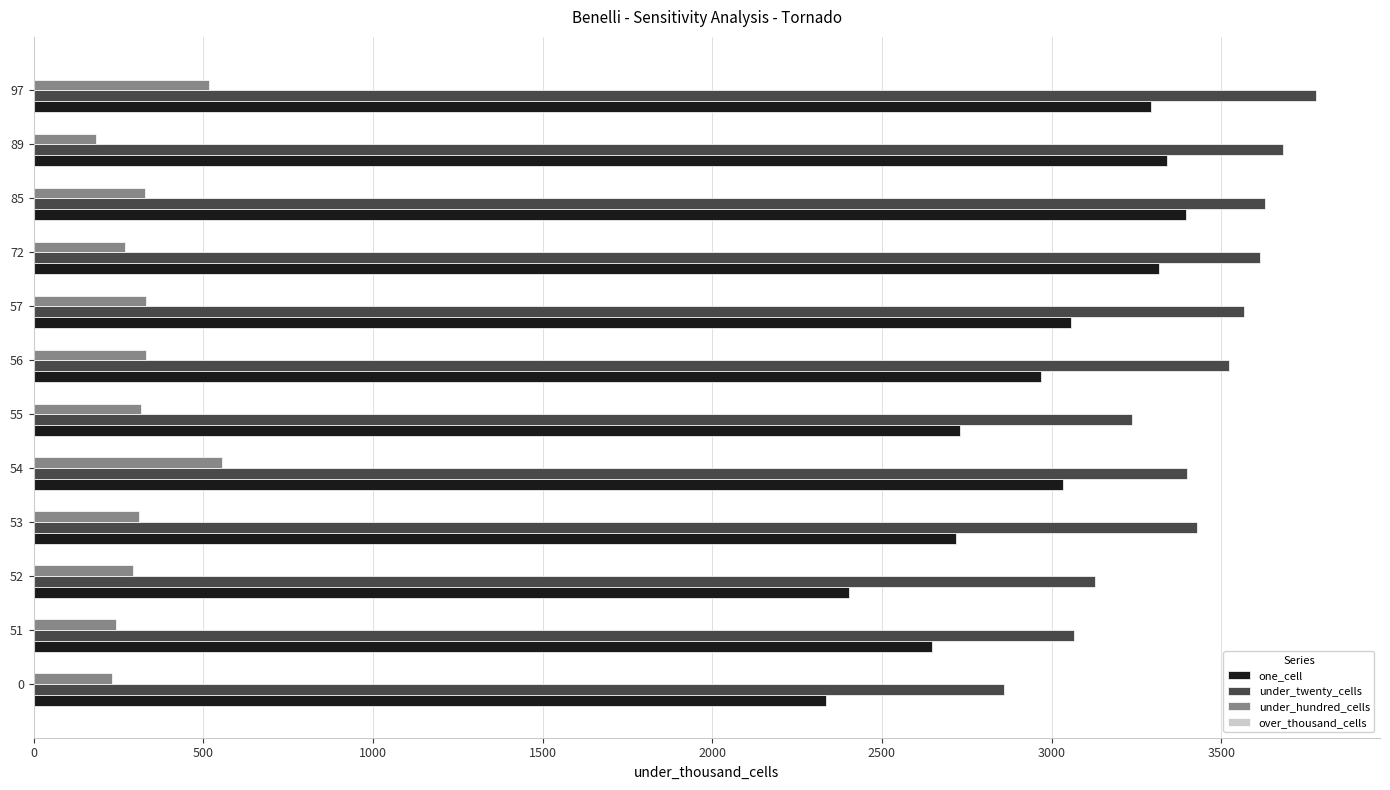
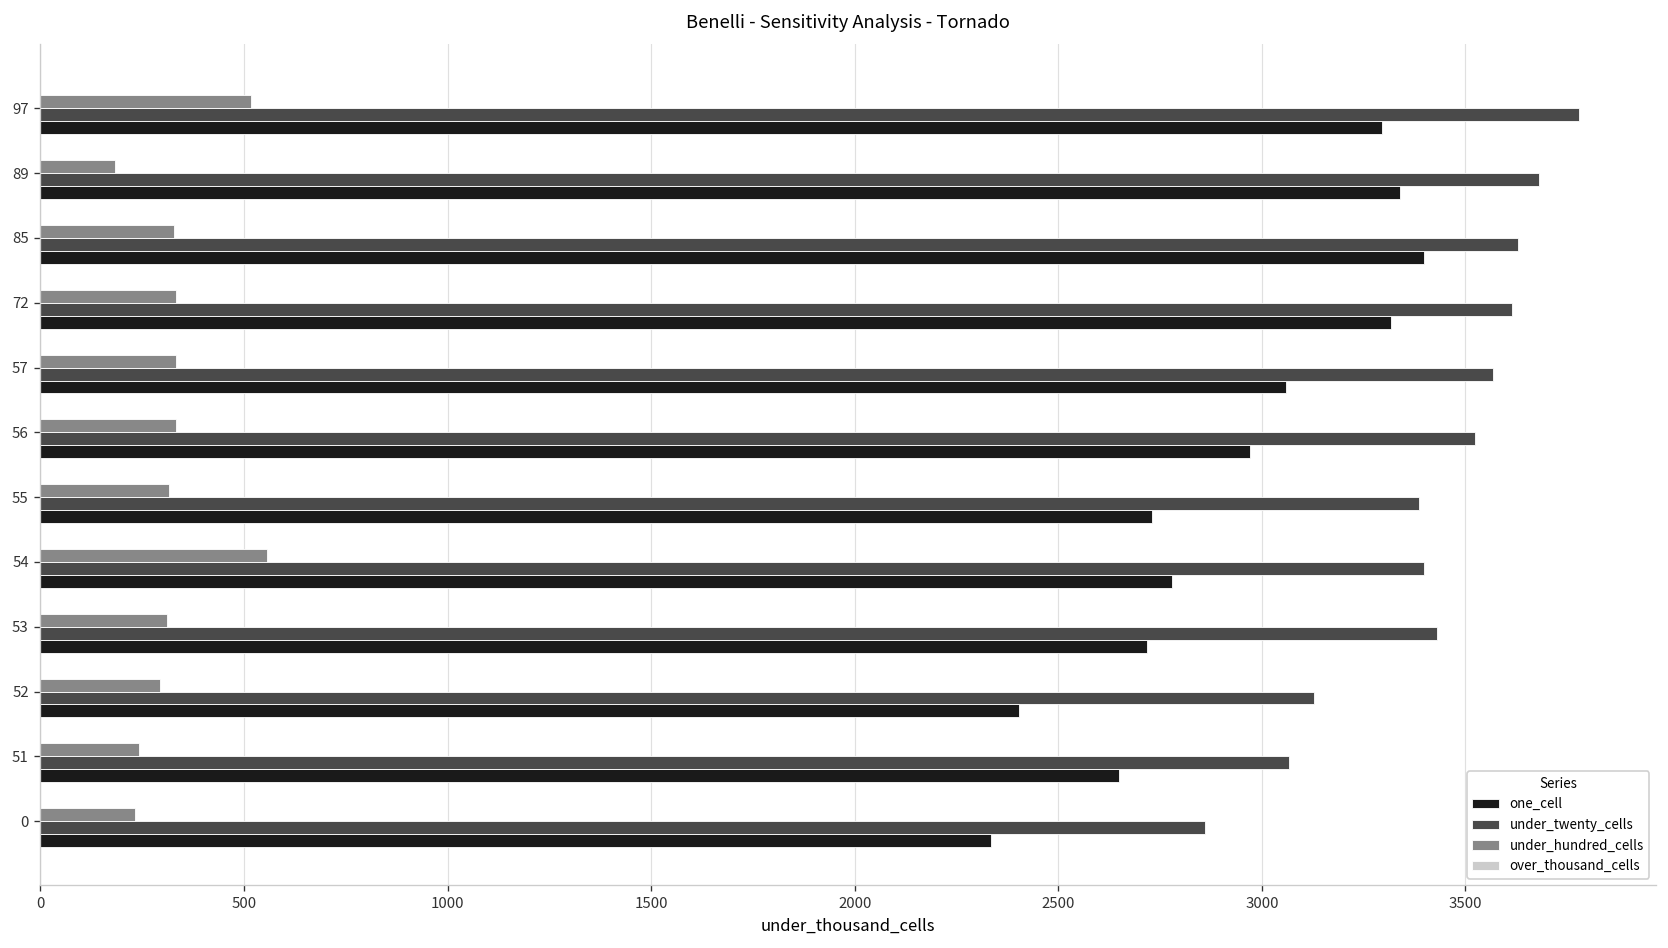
under_hundred_cells, 72: 270 -> 330
under_twenty_cells, 55: 3240 -> 3390
one_cell, 54: 3040 -> 2780
